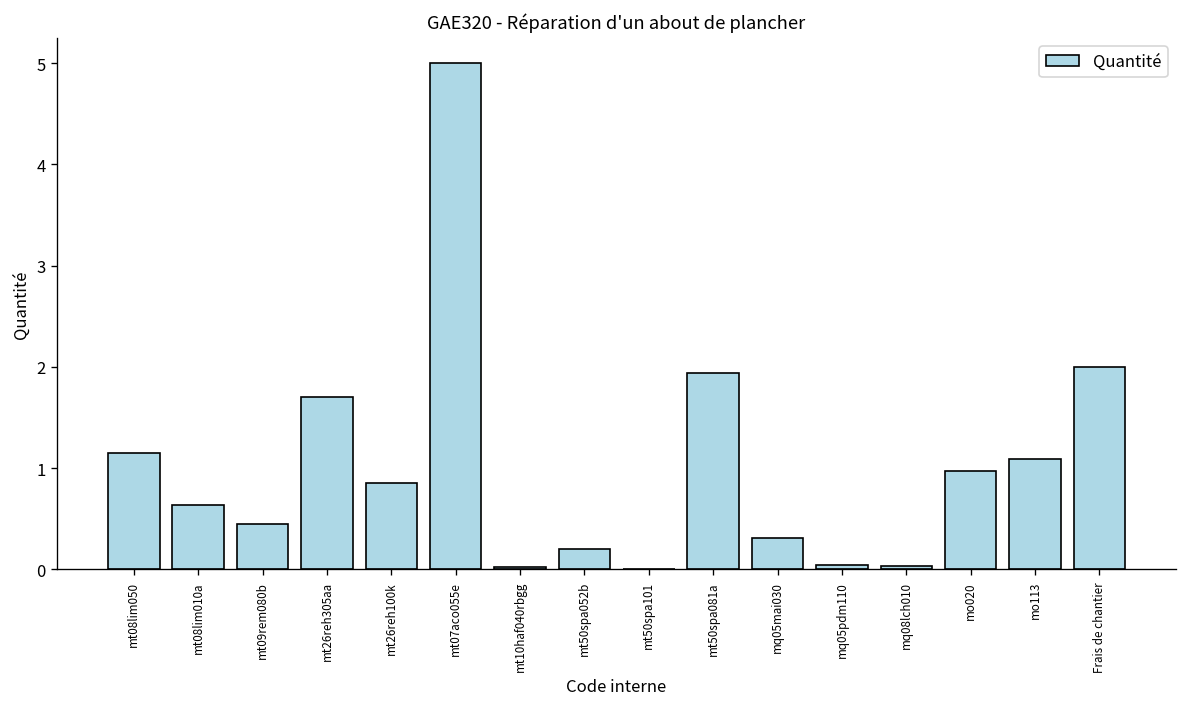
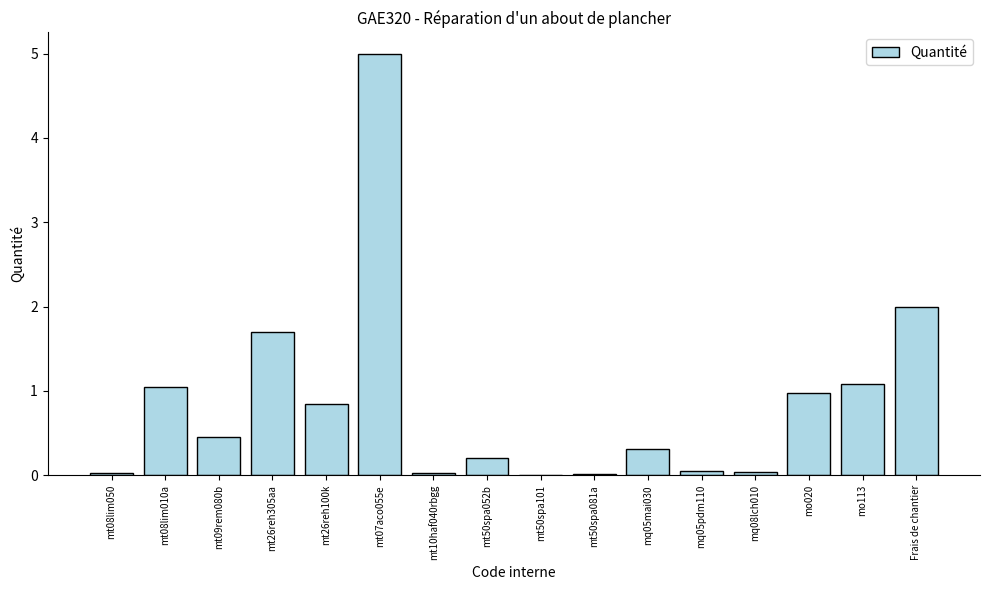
mt08lim050: 1.2 -> 0.0
mt08lim010a: 0.6 -> 1.1
mt50spa081a: 1.9 -> 0.0
